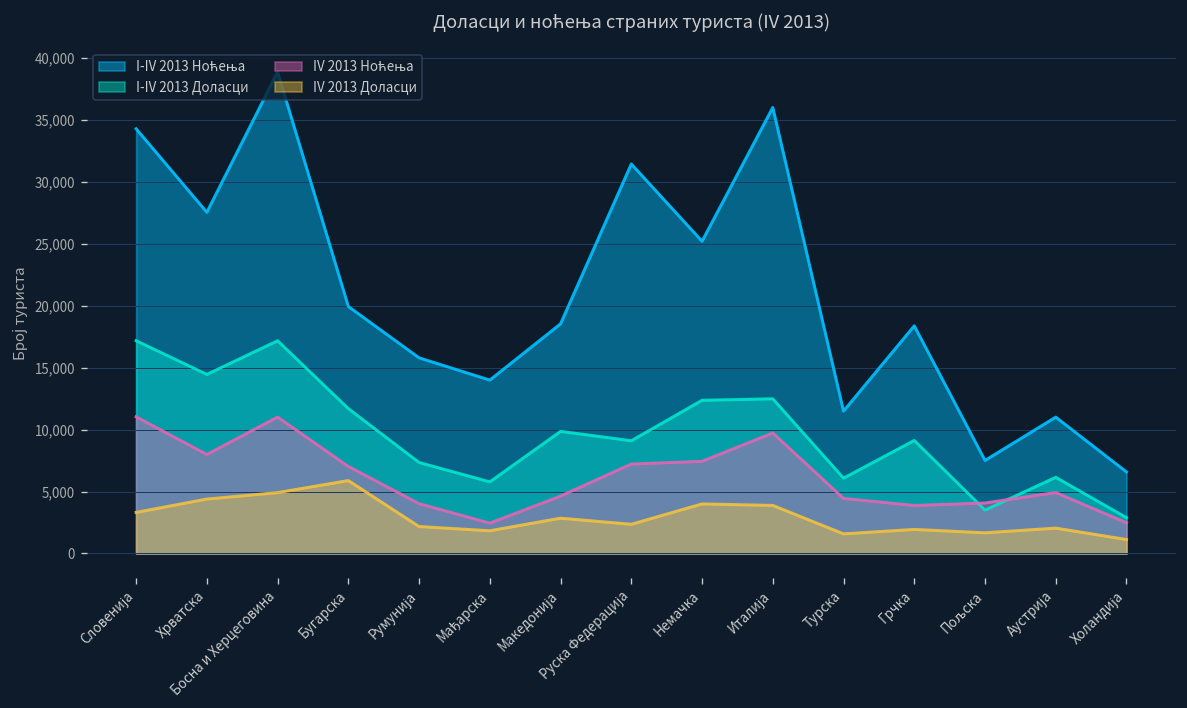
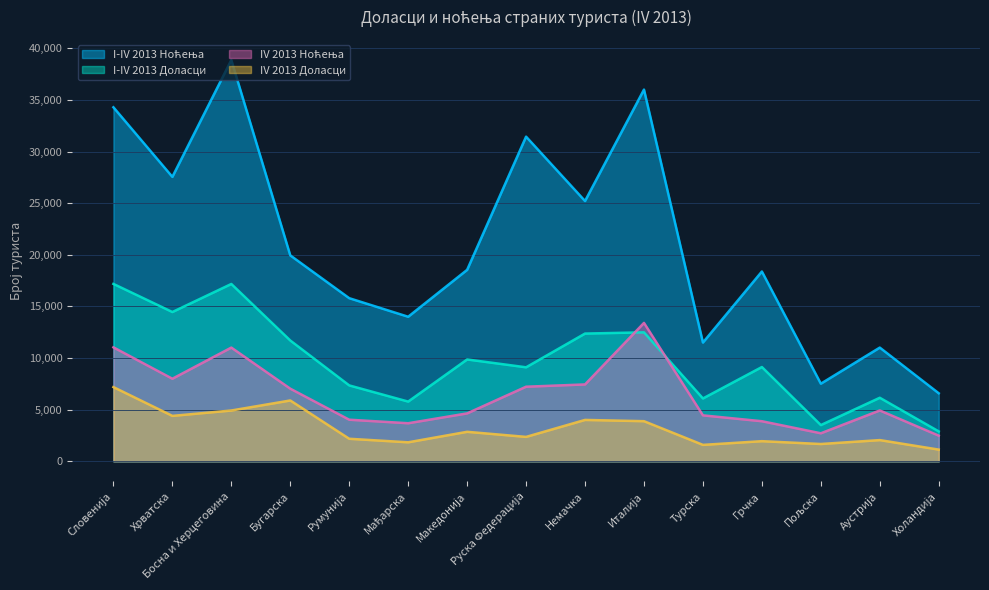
IV 2013 Доласци, Словенија: 3,300 -> 7,200
IV 2013 Ноћења, Мађарска: 2,500 -> 3,700
IV 2013 Ноћења, Италија: 9,700 -> 13,400
IV 2013 Ноћења, Пољска: 4,100 -> 2,700
